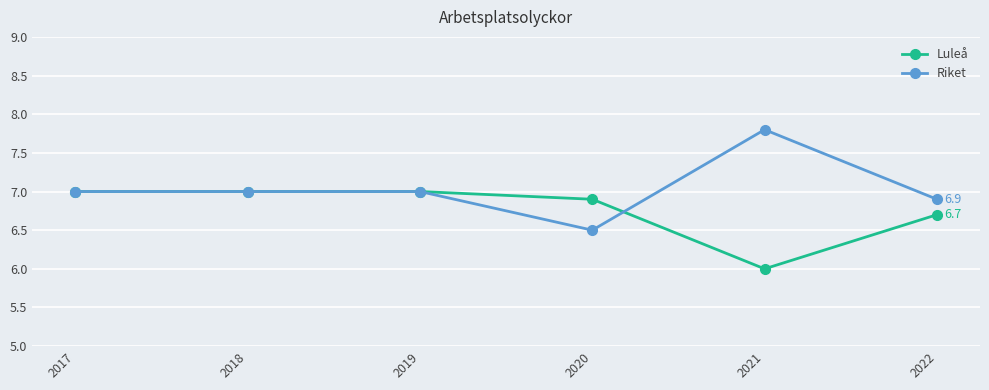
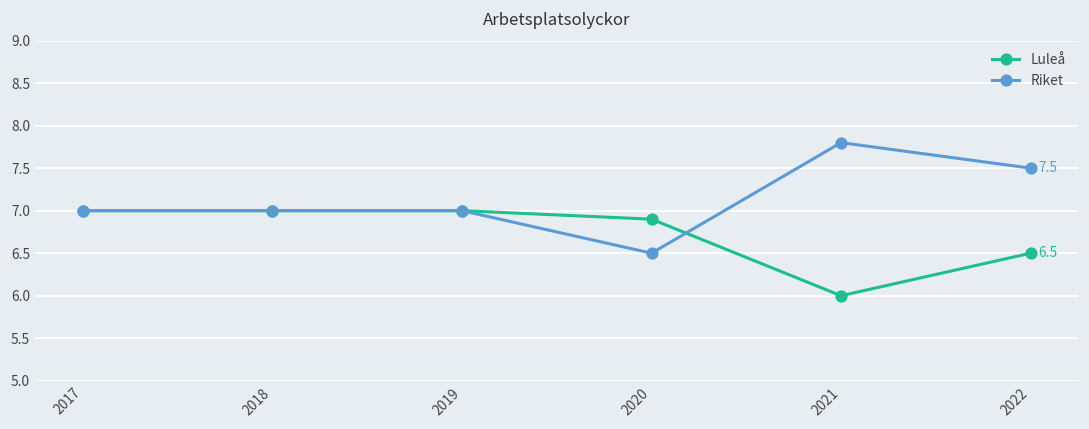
Luleå, 2022: 6.7 -> 6.5
Riket, 2022: 6.9 -> 7.5
